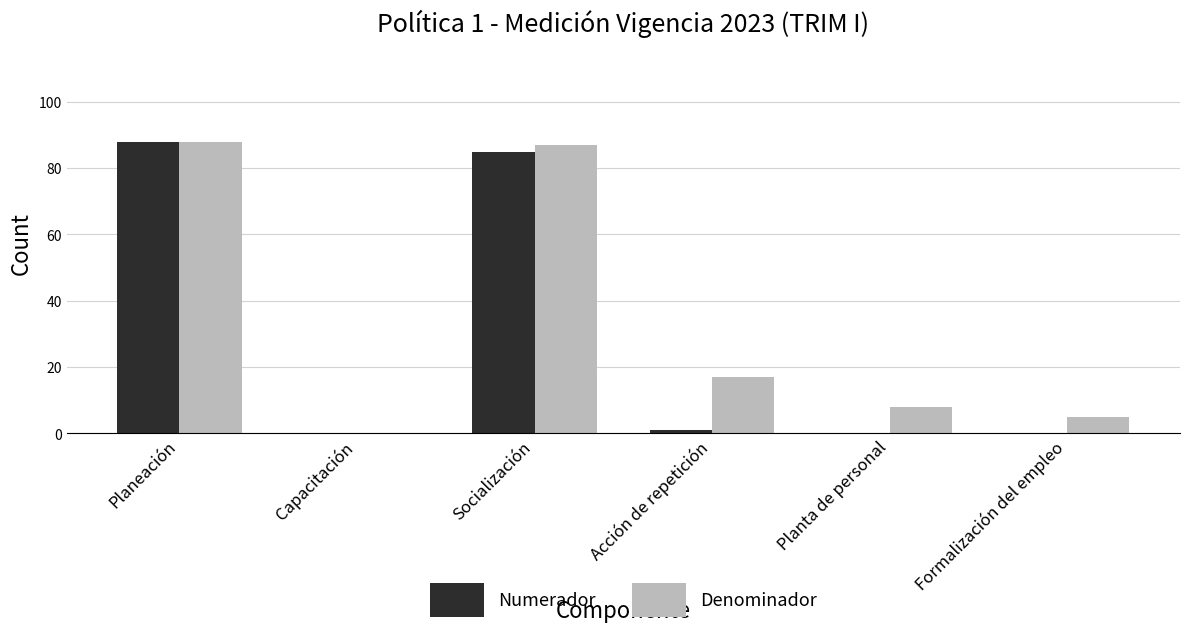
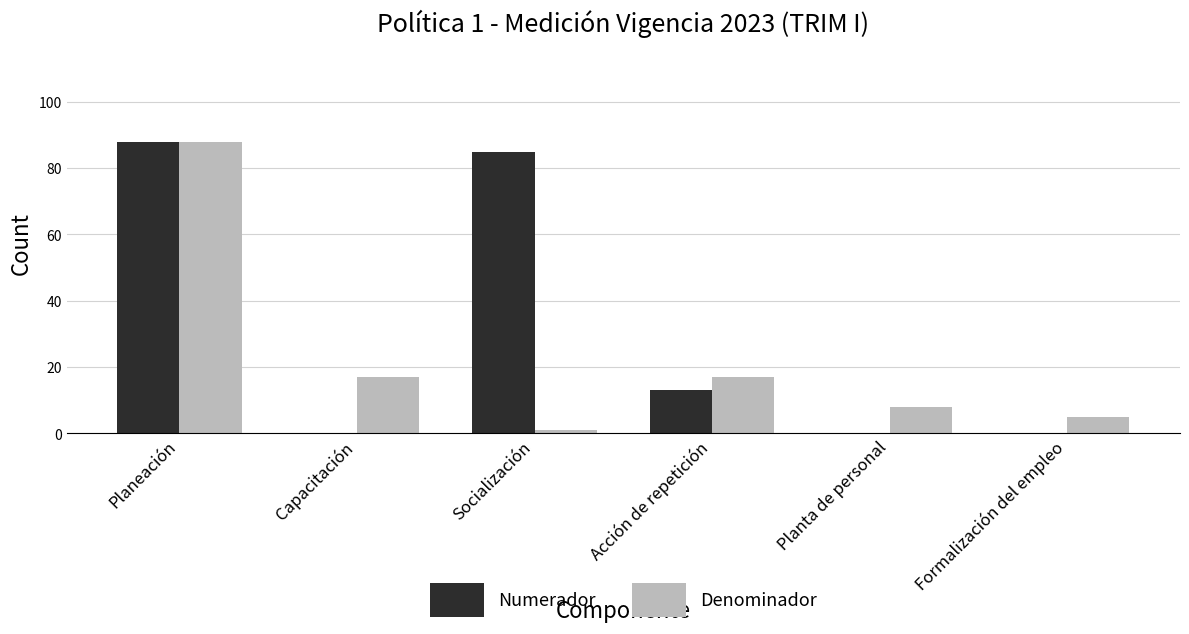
Denominador, Capacitación: 0 -> 17
Denominador, Socialización: 87 -> 1
Numerador, Acción de repetición: 1 -> 13
